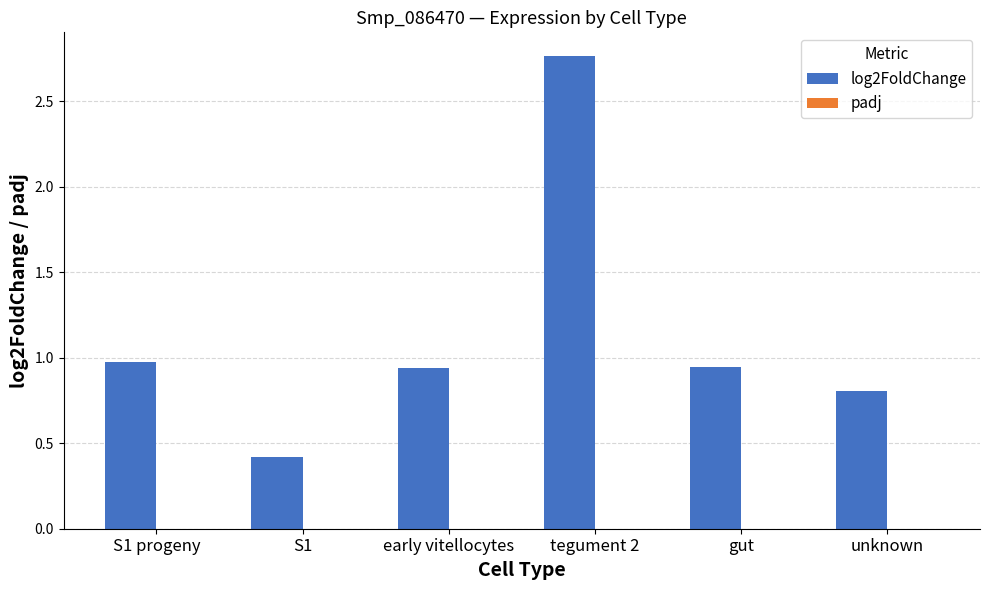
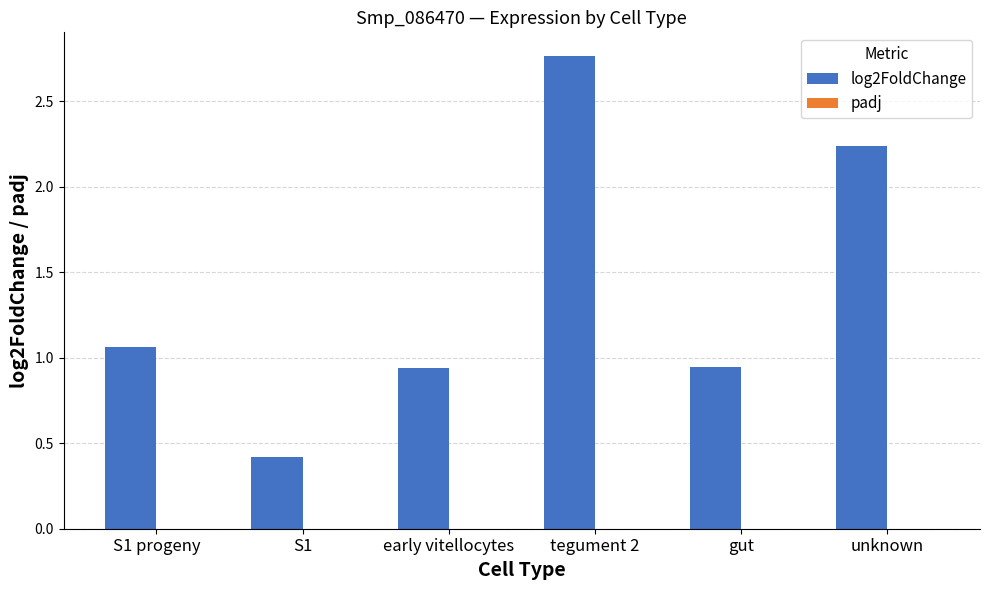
log2FoldChange, S1 progeny: 0.98 -> 1.06
log2FoldChange, unknown: 0.81 -> 2.24
